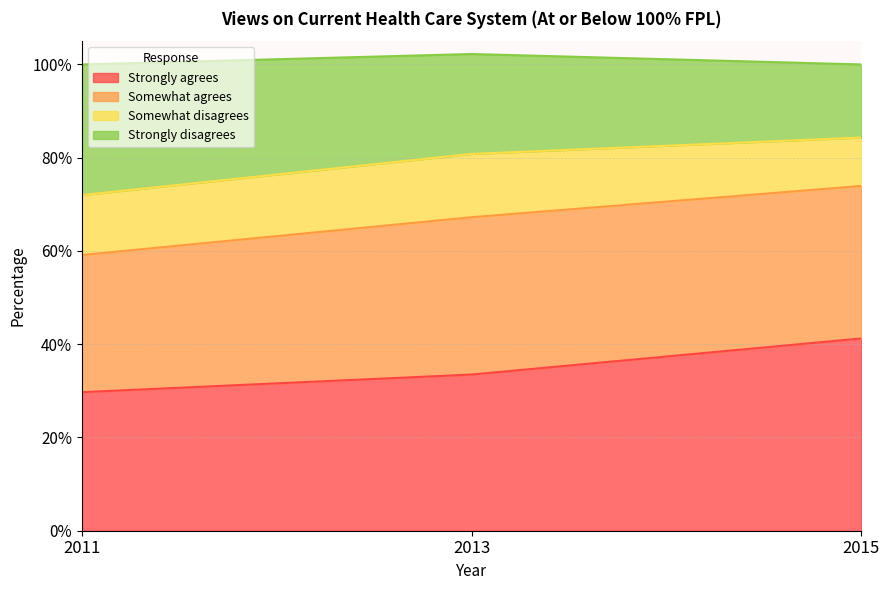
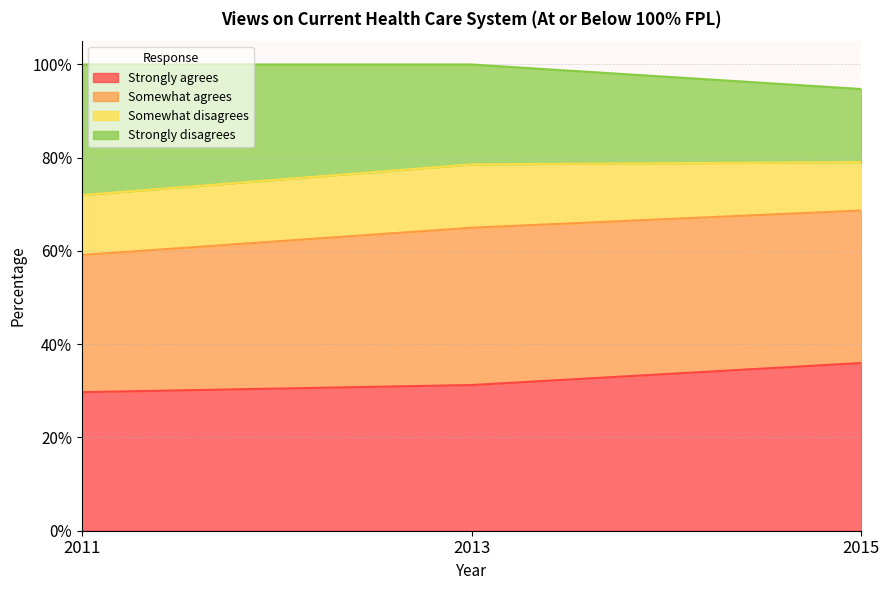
Strongly agrees, 2013: 34% -> 31%
Strongly agrees, 2015: 41% -> 36%
